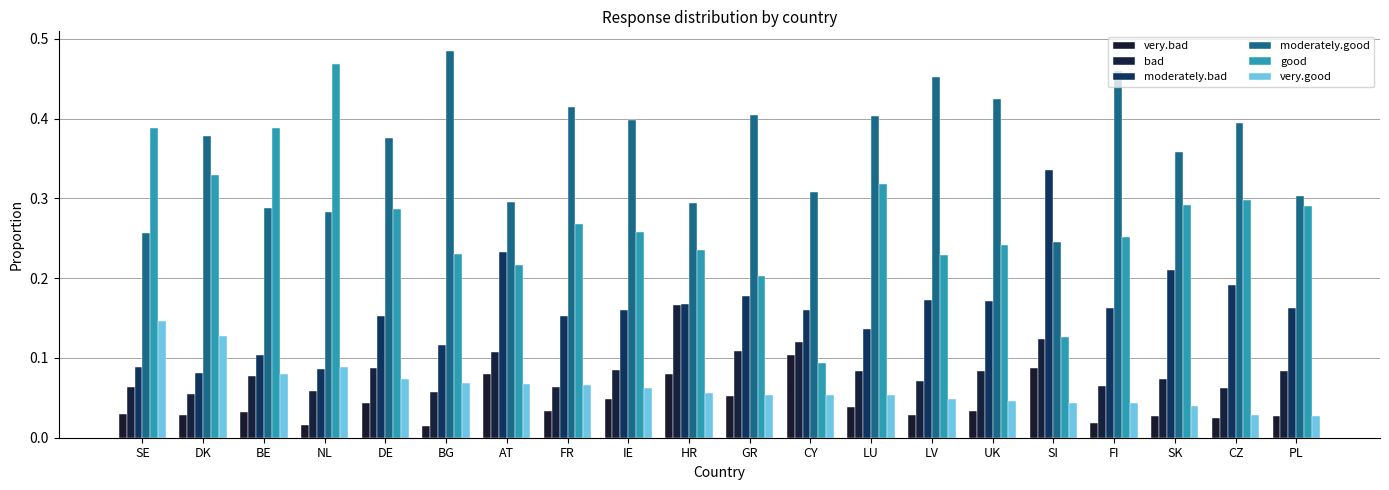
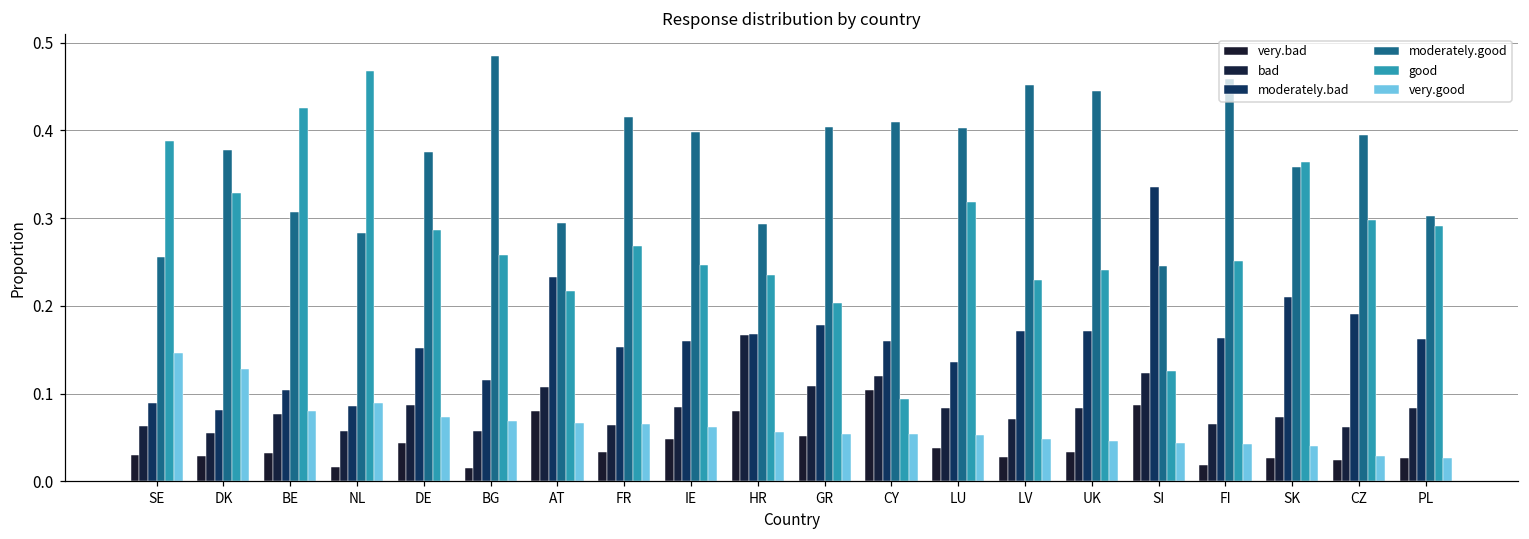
moderately.good, BE: 0.29 -> 0.31
good, BE: 0.39 -> 0.43
good, BG: 0.23 -> 0.26
good, IE: 0.26 -> 0.25
moderately.good, CY: 0.31 -> 0.41
moderately.good, UK: 0.42 -> 0.45
good, SK: 0.29 -> 0.36
